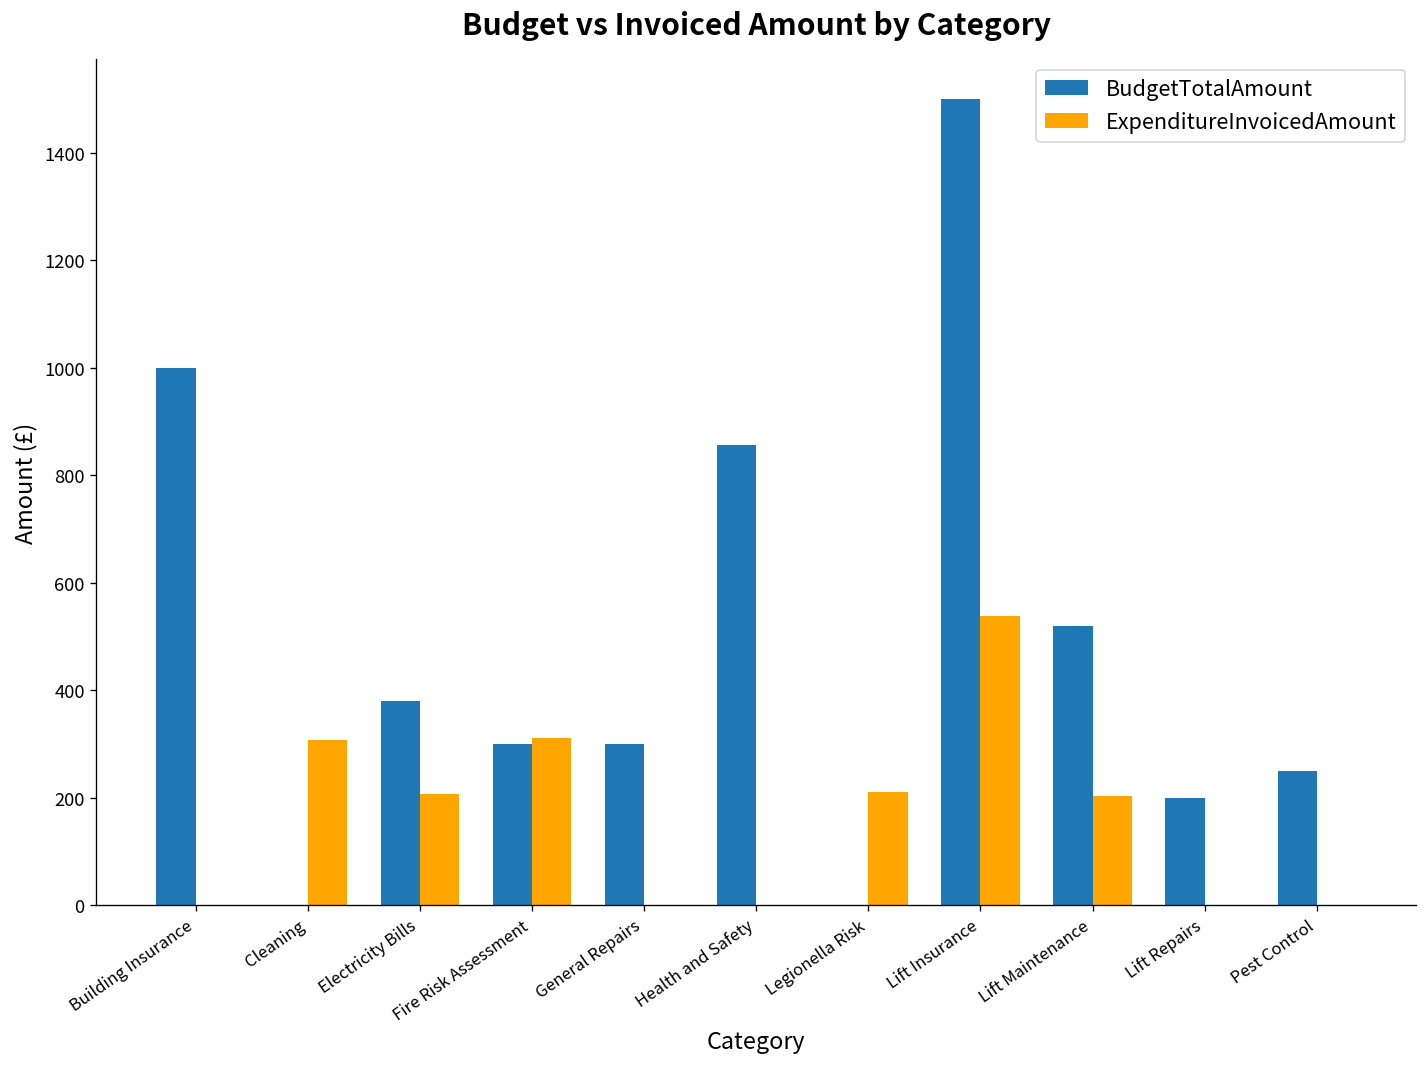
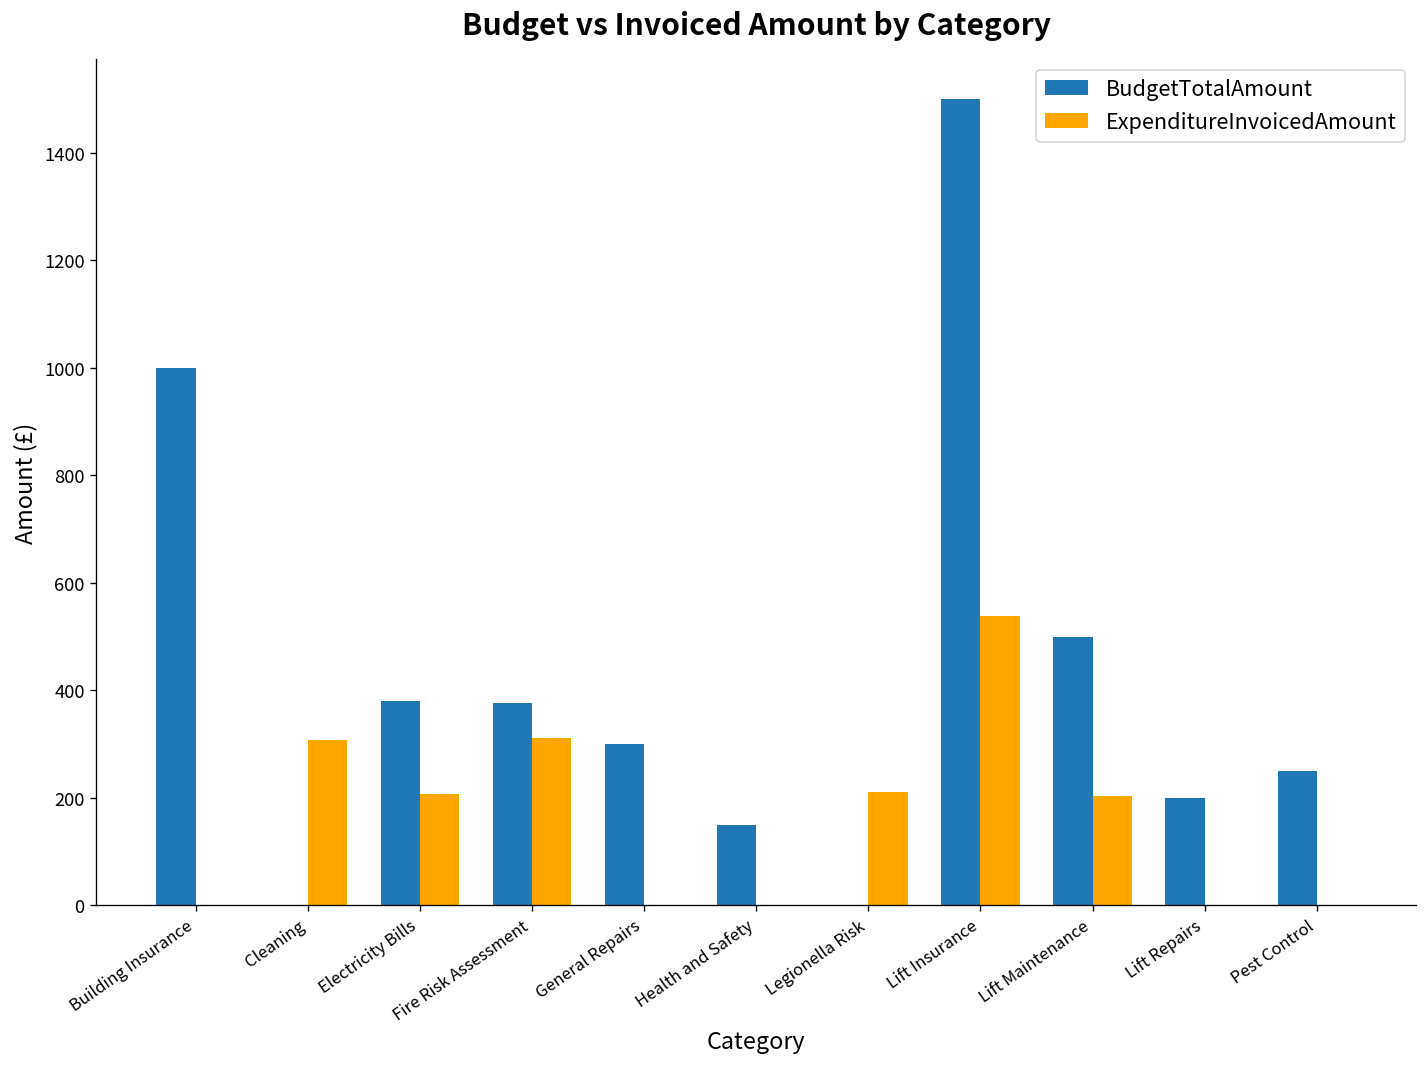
BudgetTotalAmount, Fire Risk Assessment: 300 -> 380
BudgetTotalAmount, Health and Safety: 860 -> 150
BudgetTotalAmount, Lift Maintenance: 520 -> 500
